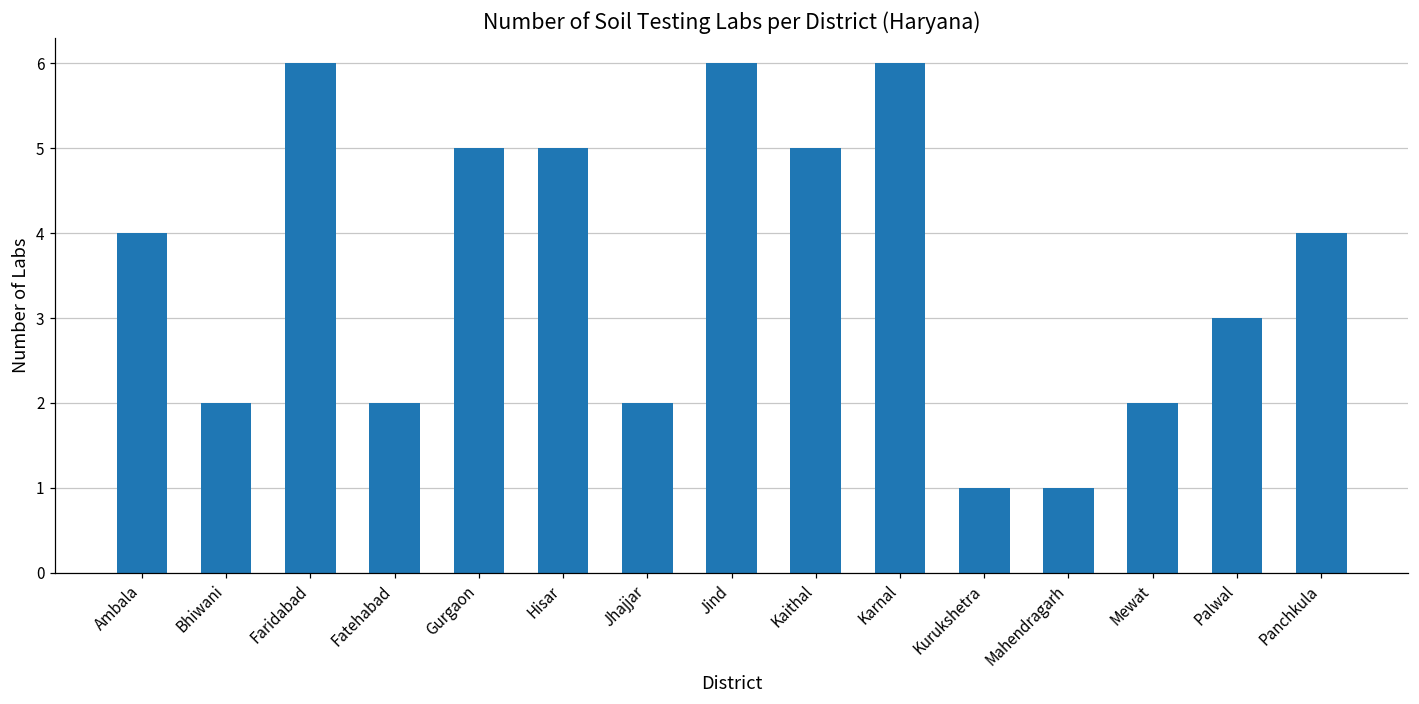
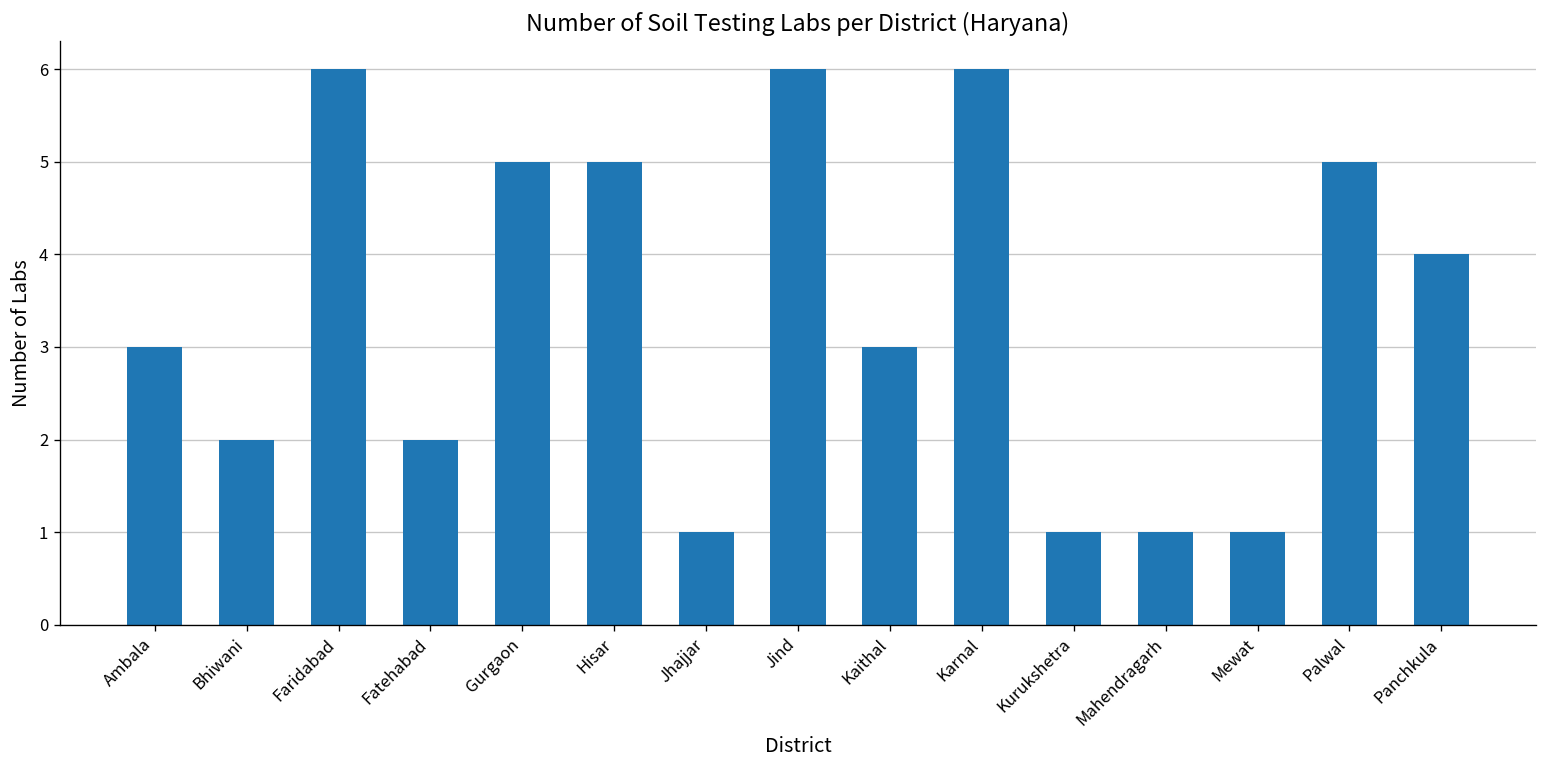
Ambala: 4 -> 3
Jhajjar: 2 -> 1
Kaithal: 5 -> 3
Mewat: 2 -> 1
Palwal: 3 -> 5
